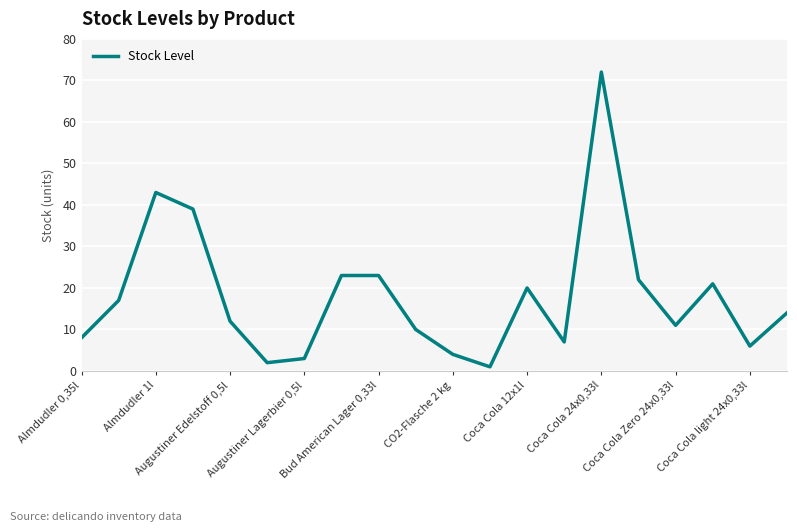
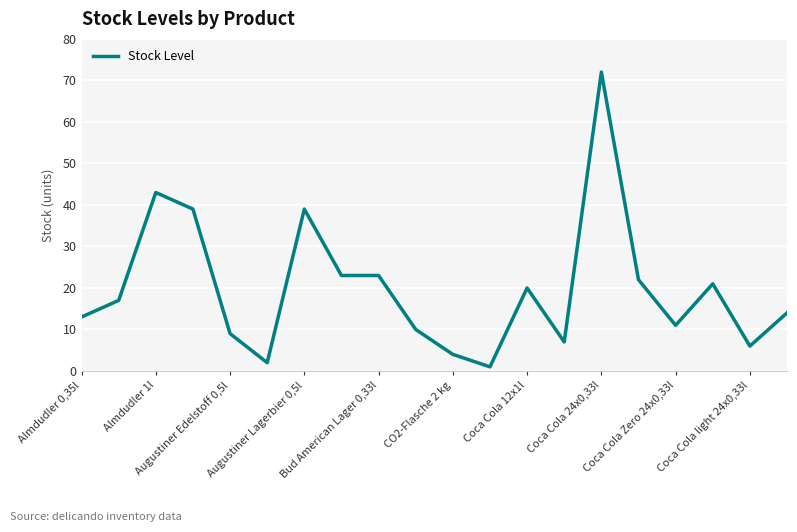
Almdudler 0,35l: 8 -> 13
Augustiner Edelstoff 0,5l: 12 -> 9
Augustiner Lagerbier 0,5l: 3 -> 39
